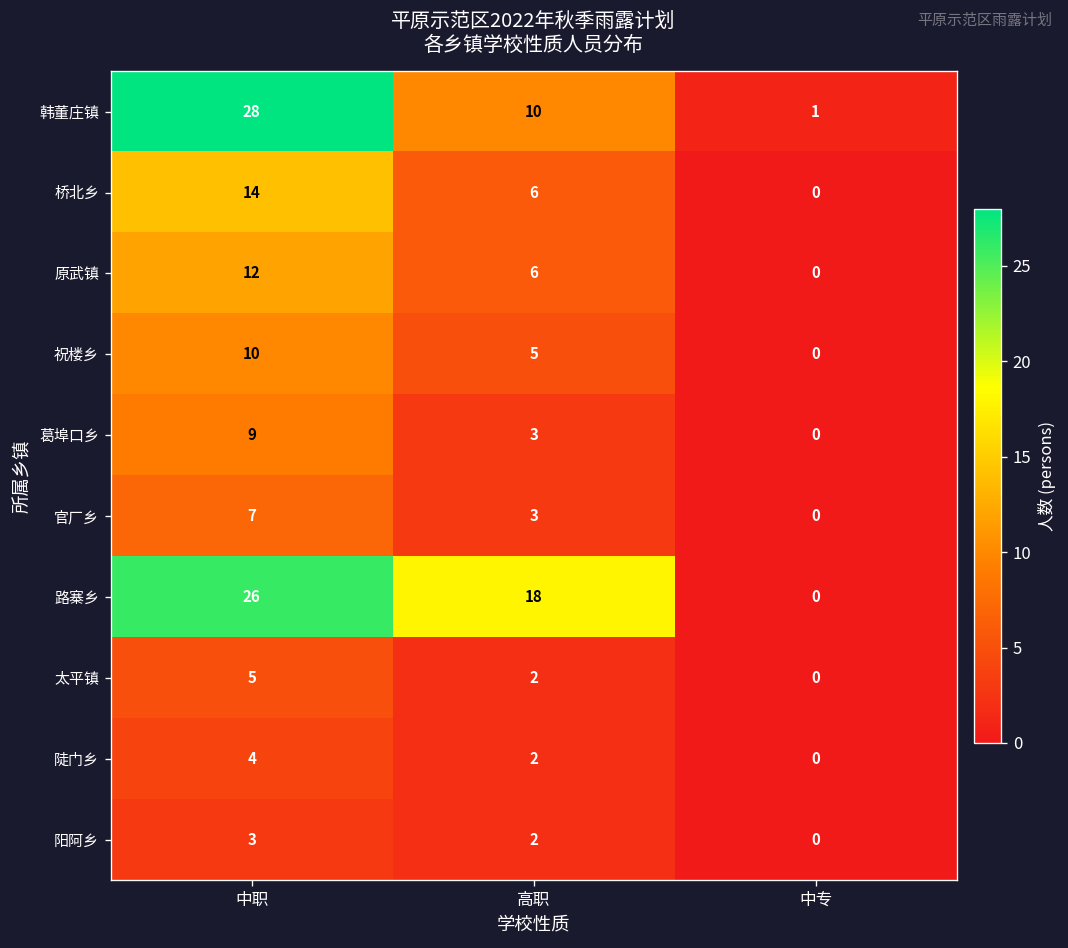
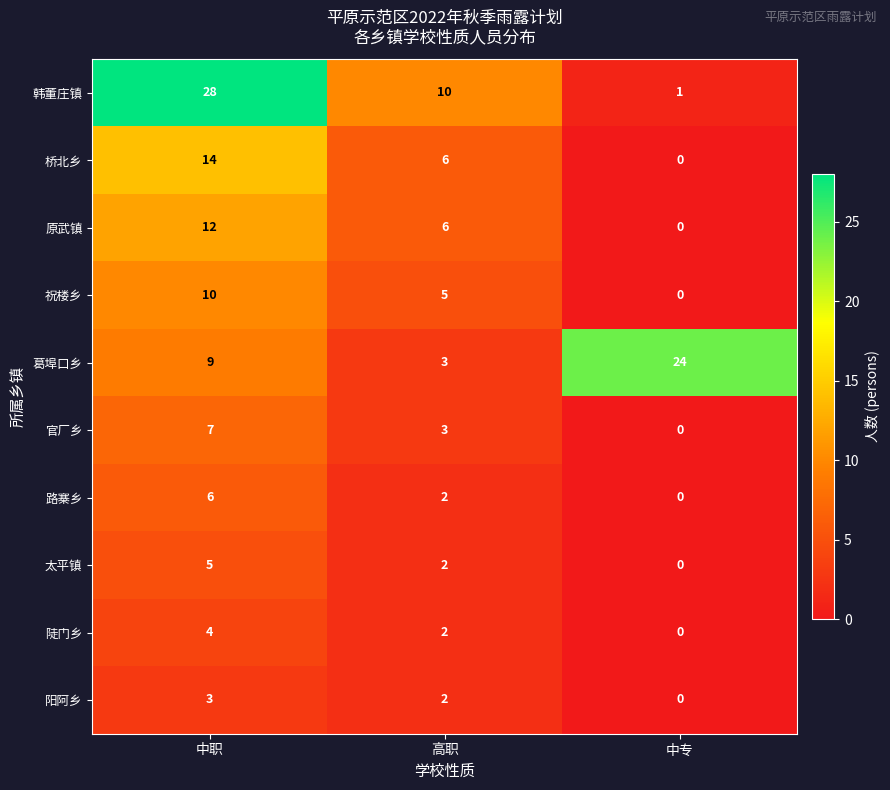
葛埠口乡, 中专: 0 -> 24
路寨乡, 中职: 26 -> 6
路寨乡, 高职: 18 -> 2
